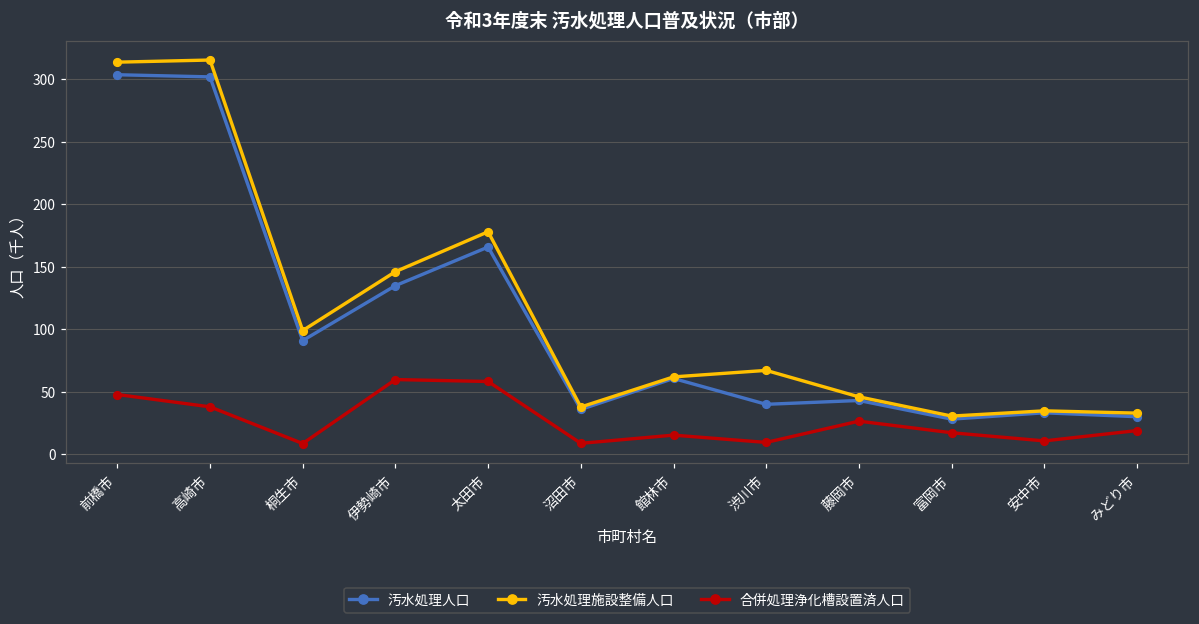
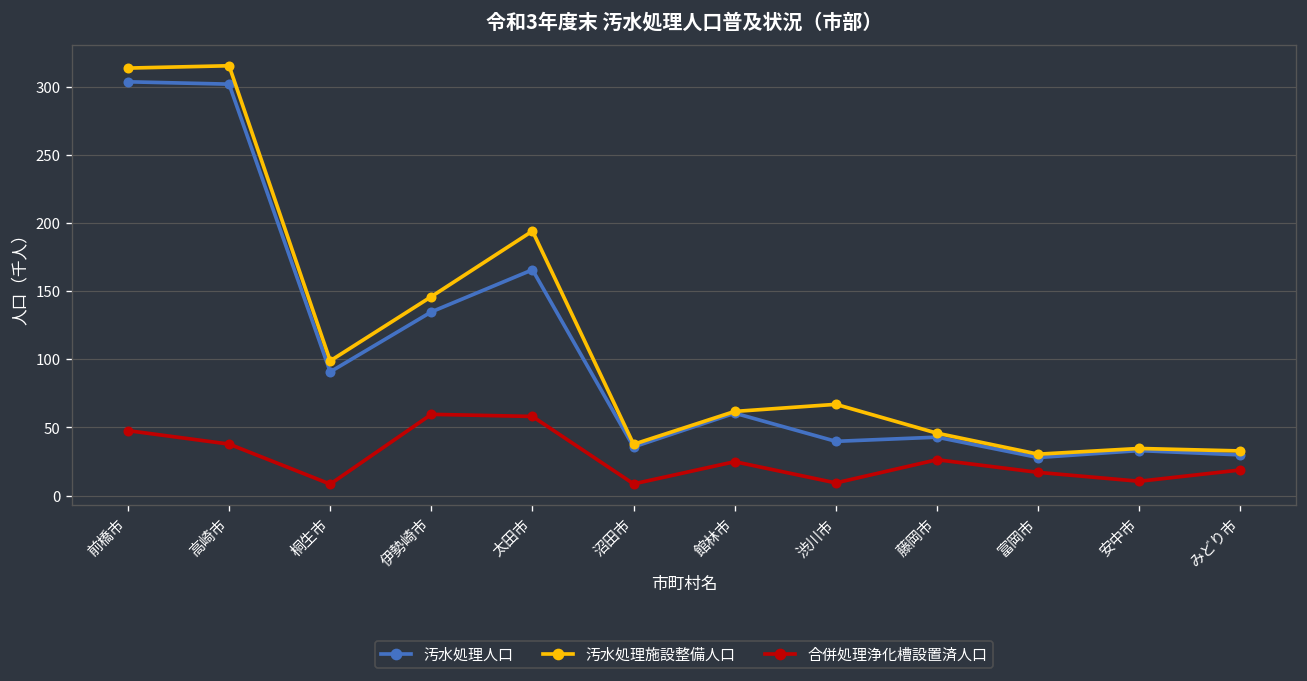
汚水処理施設整備人口, 太田市: 178 -> 194
合併処理浄化槽設置済人口, 館林市: 15 -> 25
